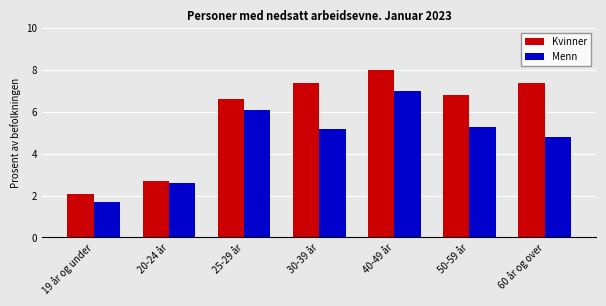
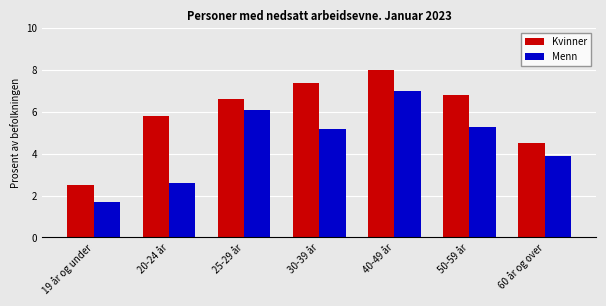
Kvinner, 19 år og under: 2.1 -> 2.5
Kvinner, 20-24 år: 2.7 -> 5.8
Kvinner, 60 år og over: 7.4 -> 4.5
Menn, 60 år og over: 4.8 -> 3.9
